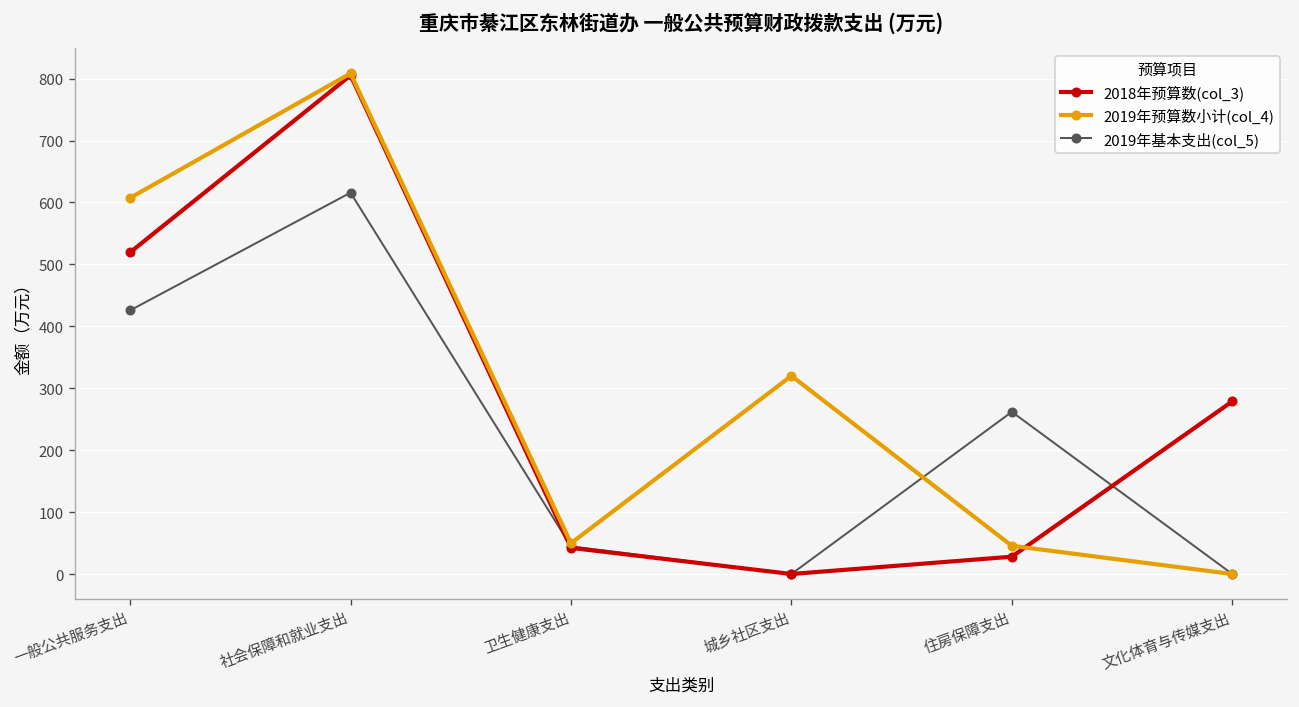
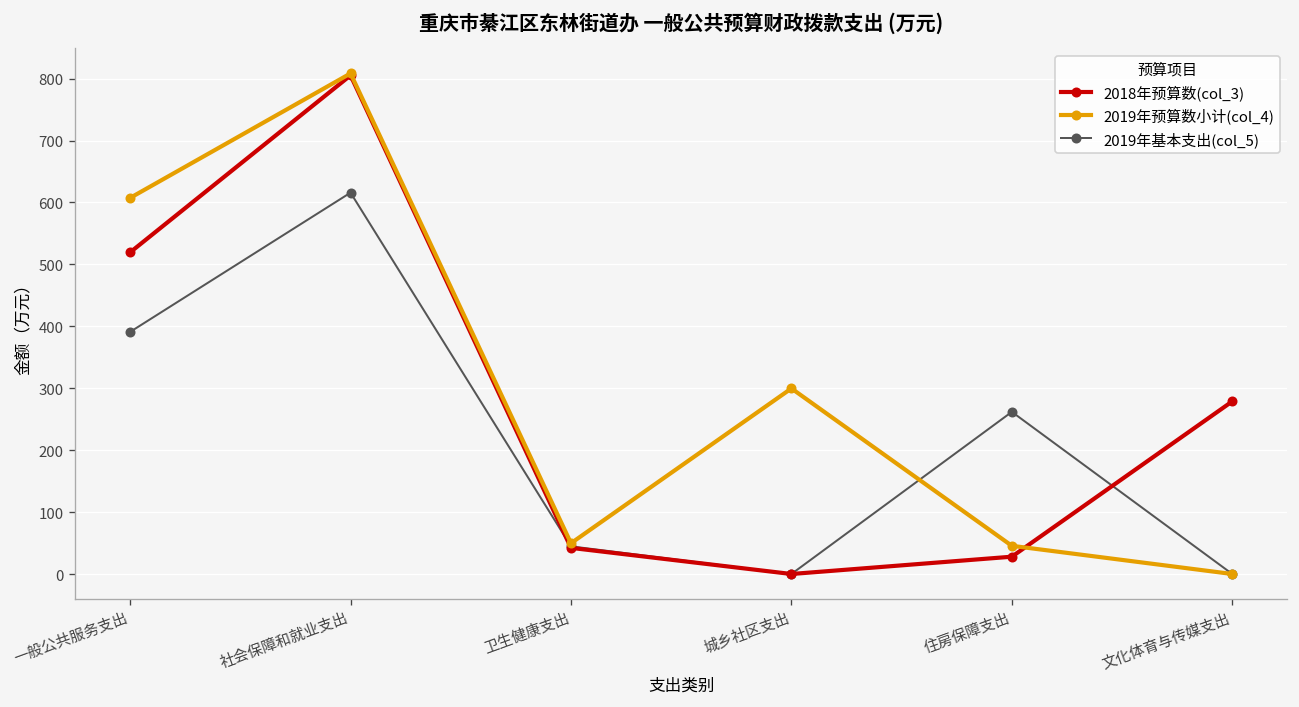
2019年基本支出(col_5), 一般公共服务支出: 430 -> 390
2019年预算数小计(col_4), 城乡社区支出: 320 -> 300
